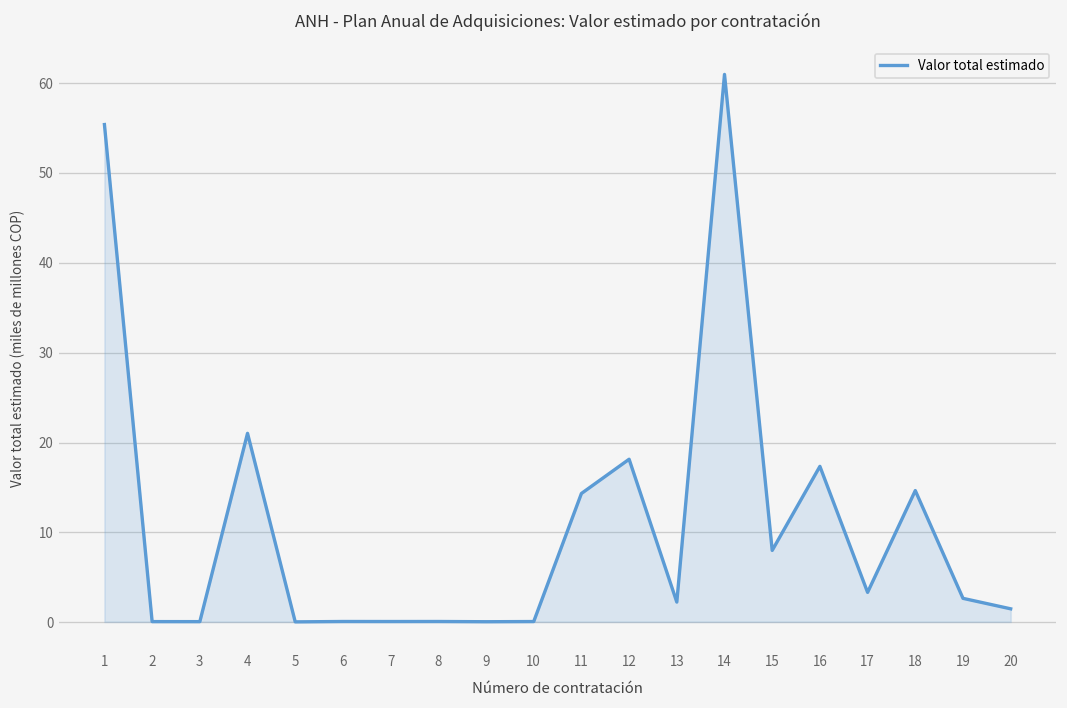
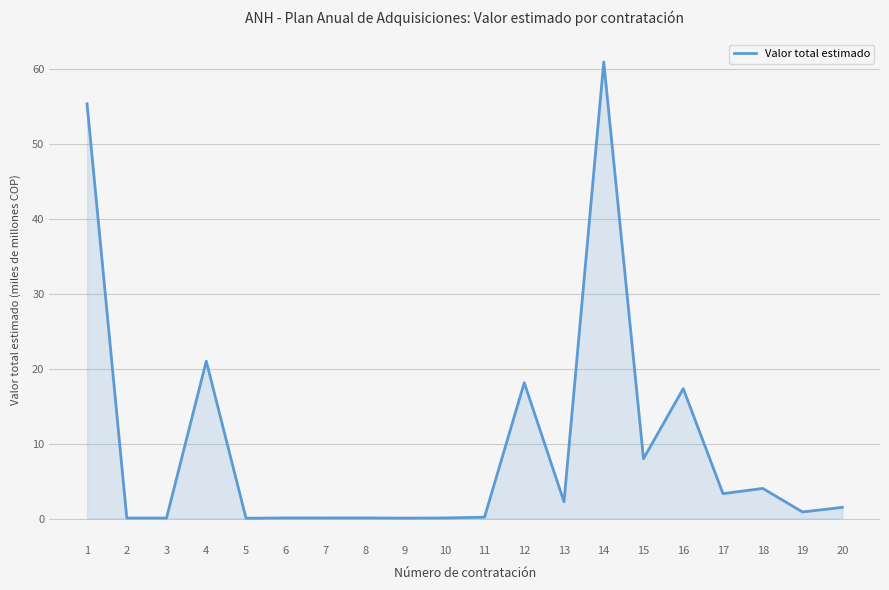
11: 14 -> 0
18: 15 -> 4
19: 3 -> 1
